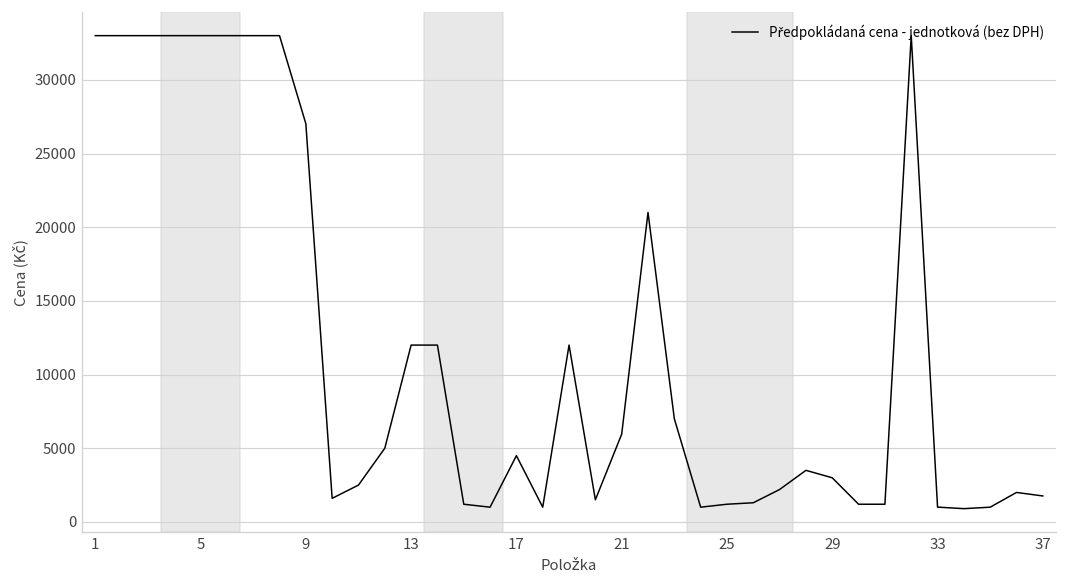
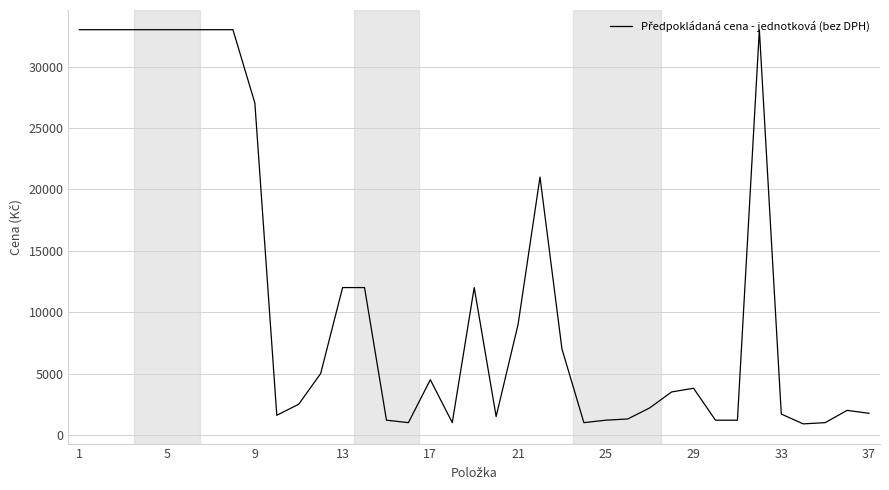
21: 6000 -> 9000
29: 3000 -> 3800
33: 1000 -> 1700
